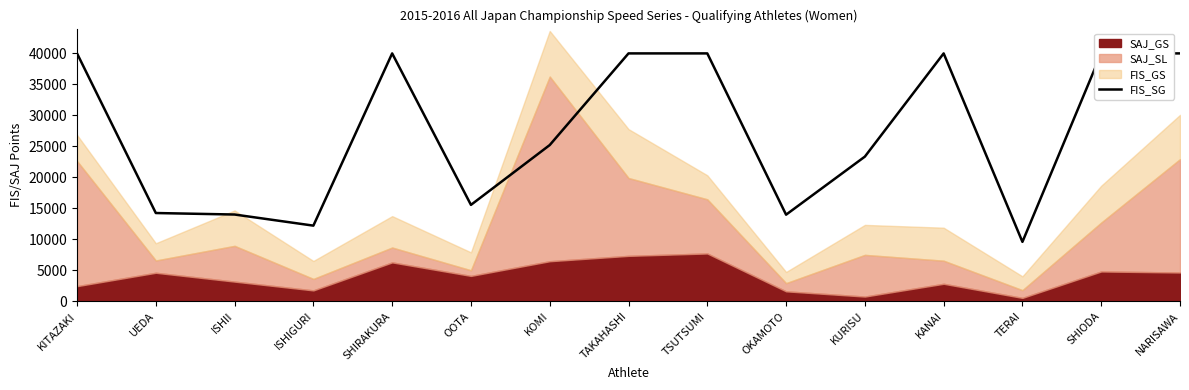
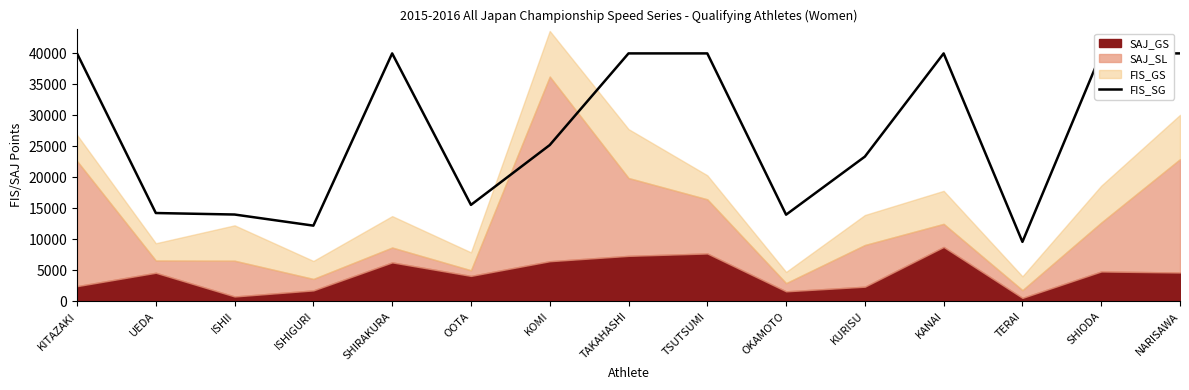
SAJ_GS, ISHII: 3000 -> 1000
SAJ_GS, KURISU: 1000 -> 2000
SAJ_GS, KANAI: 3000 -> 9000
